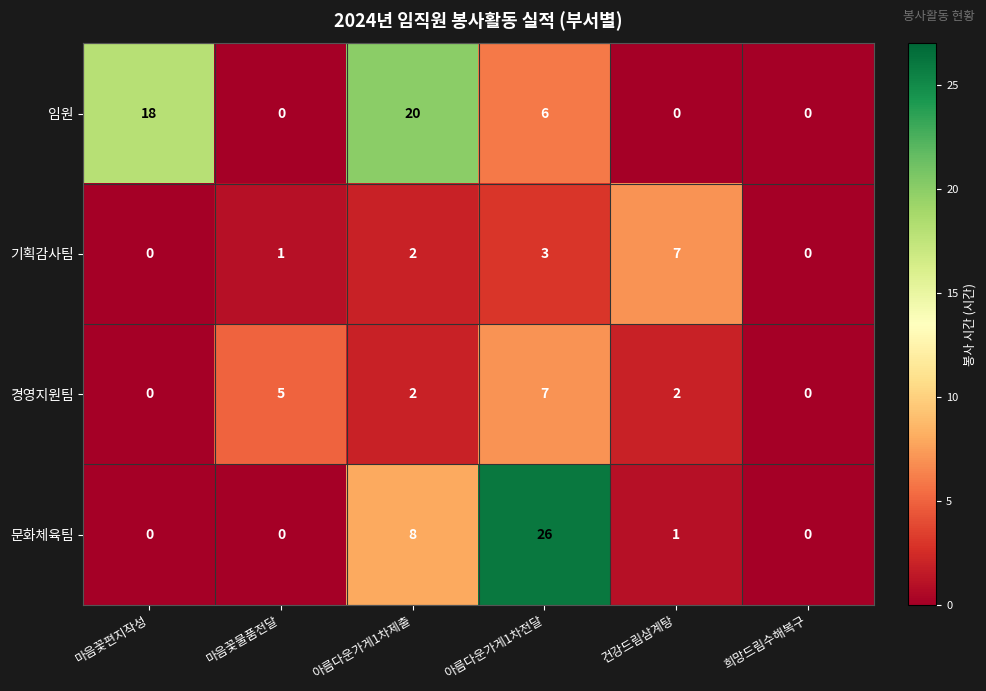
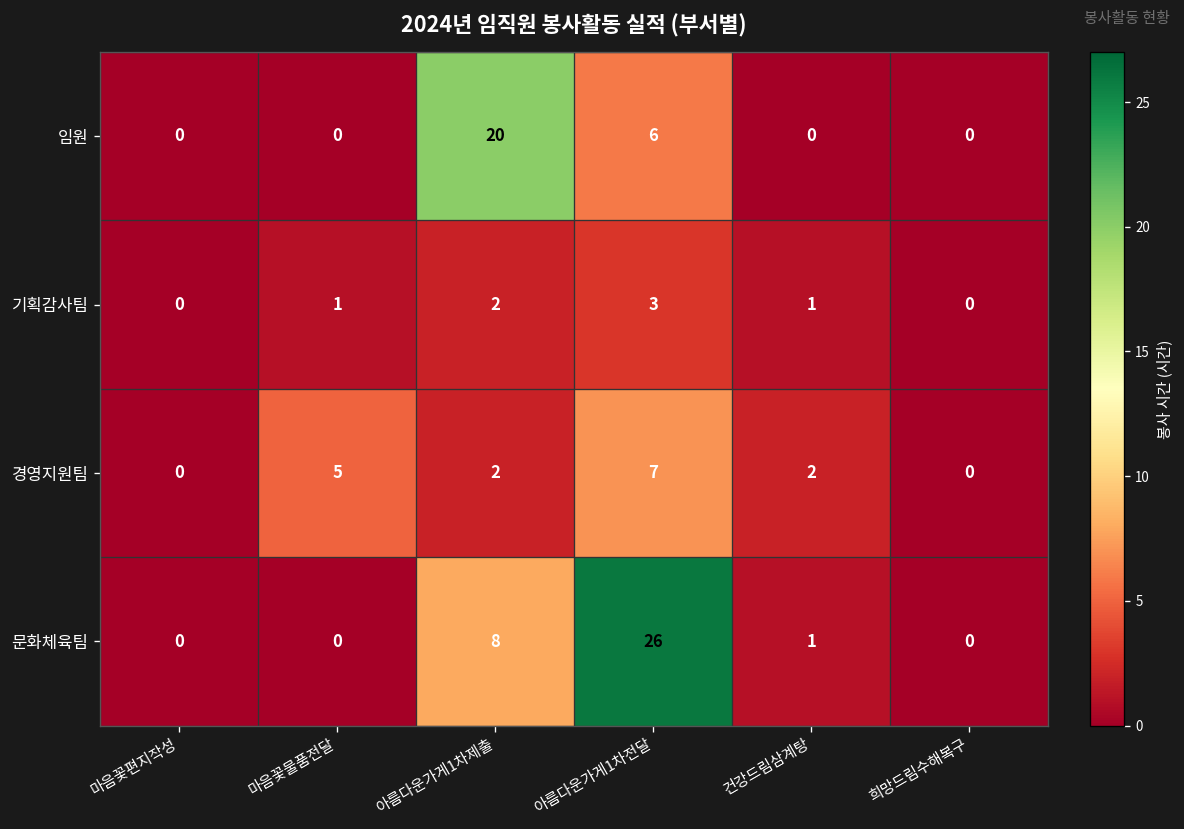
임원, 마음꽃편지작성: 18 -> 0
기획감사팀, 건강드림삼계탕: 7 -> 1
